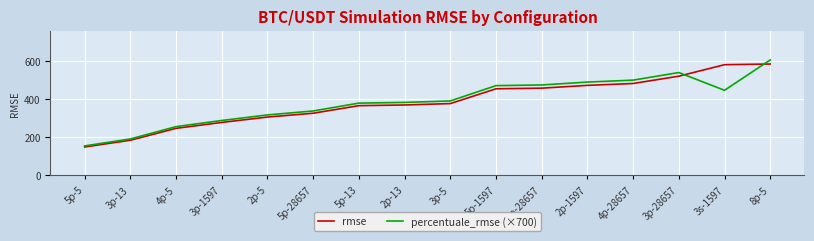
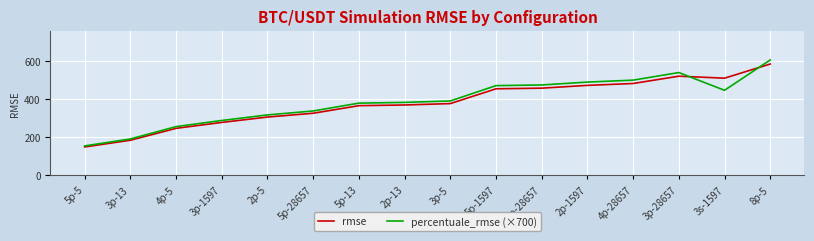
rmse, 3s-1597: 580 -> 510
